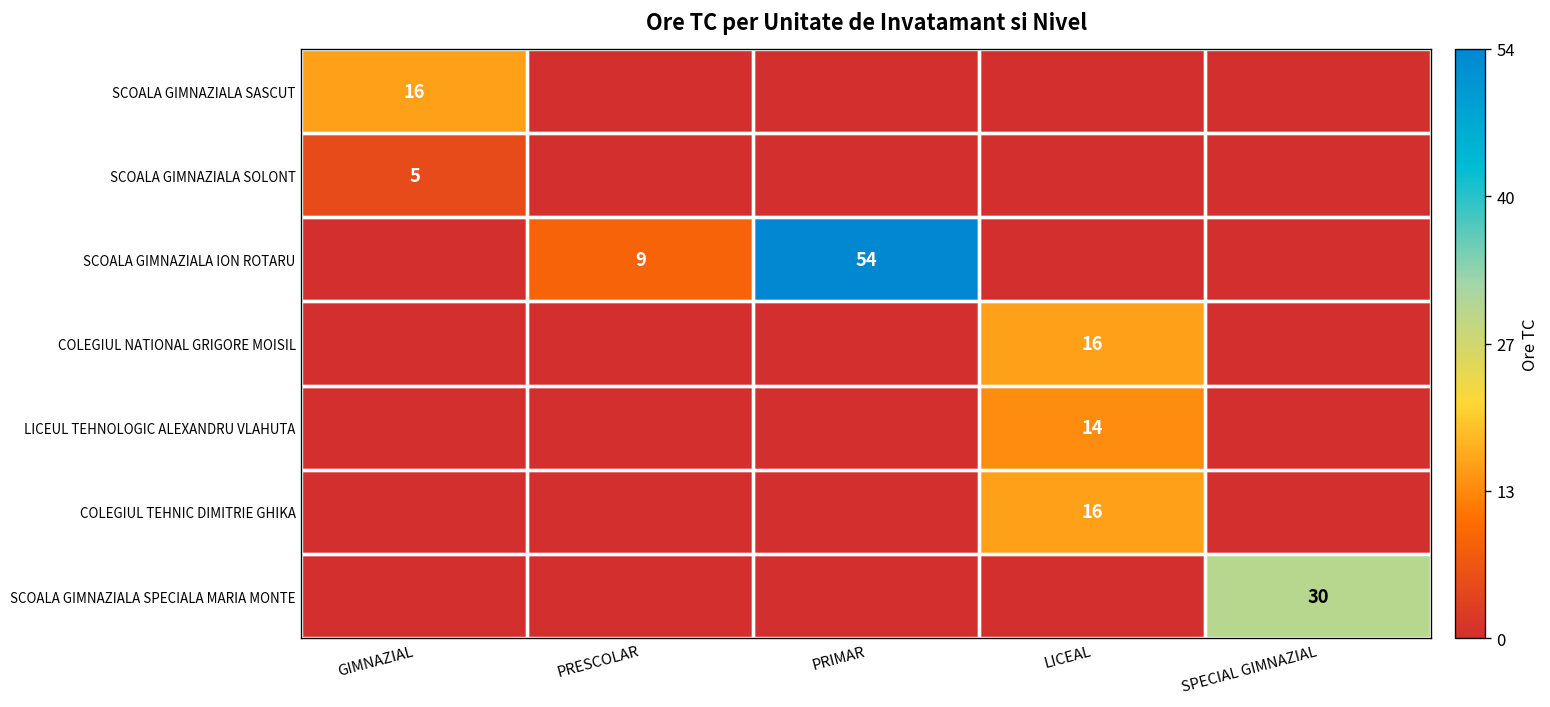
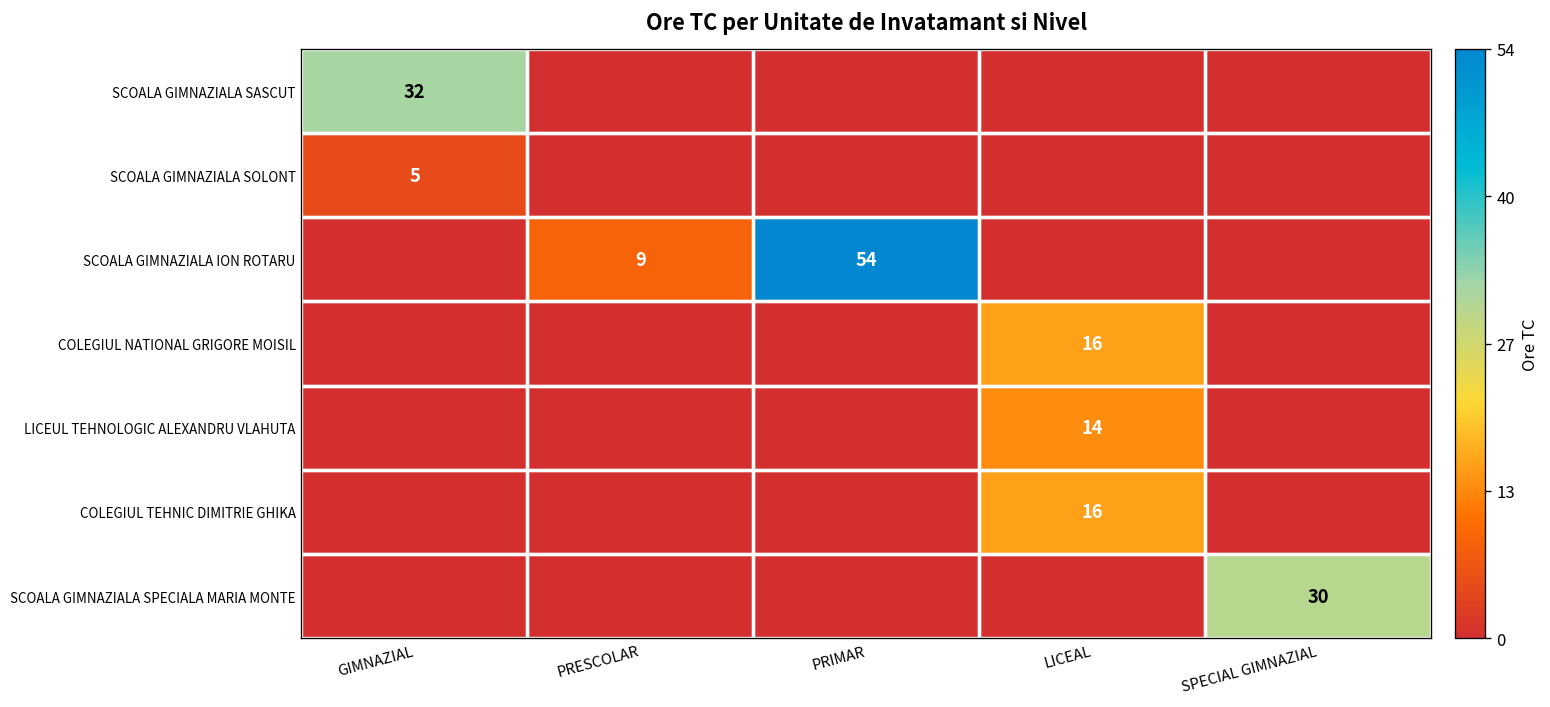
SCOALA GIMNAZIALA SASCUT, GIMNAZIAL: 16 -> 32
